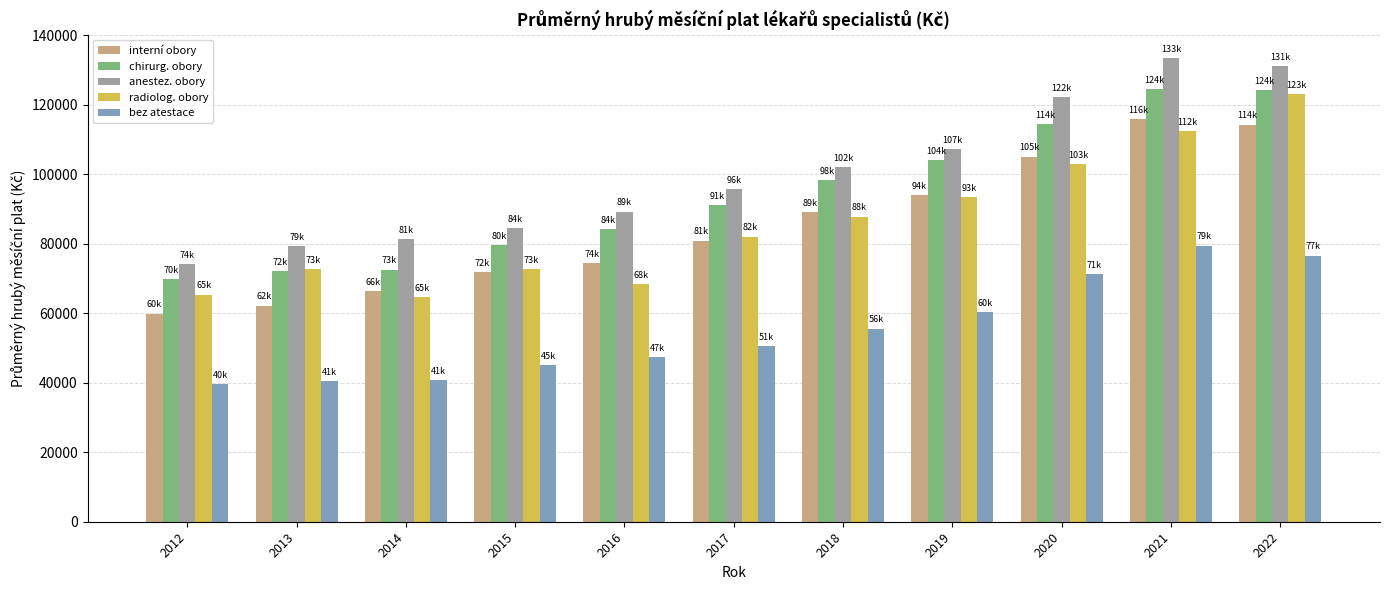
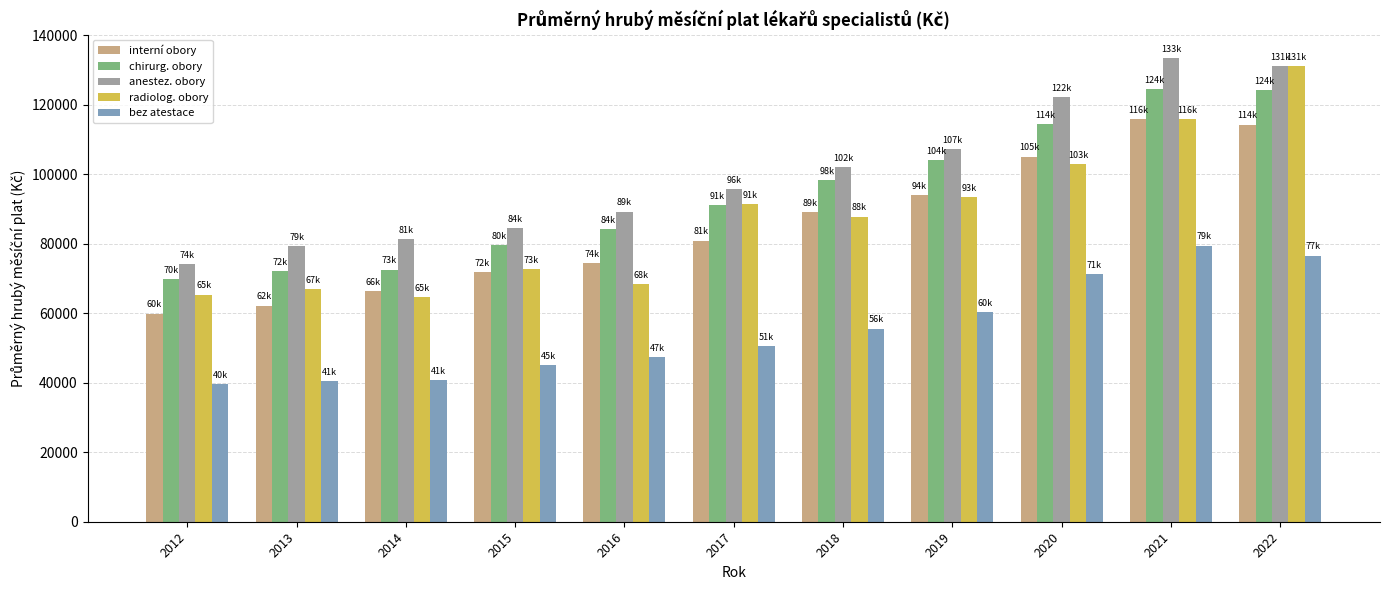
radiolog. obory, 2013: 73k -> 67k
radiolog. obory, 2017: 82k -> 91k
radiolog. obory, 2021: 112k -> 116k
radiolog. obory, 2022: 123k -> 131k
